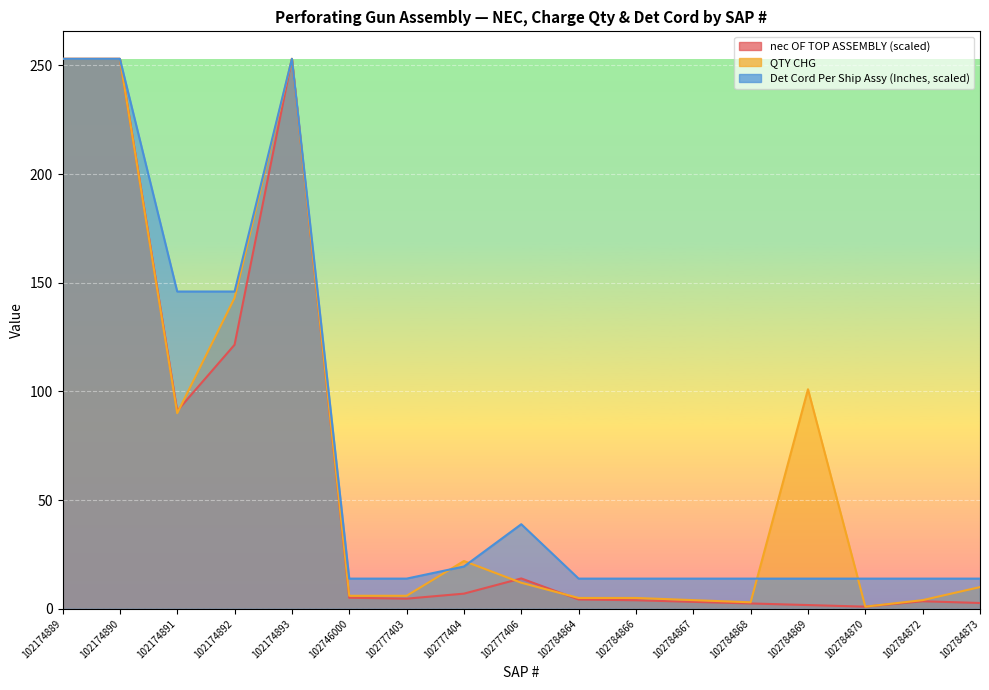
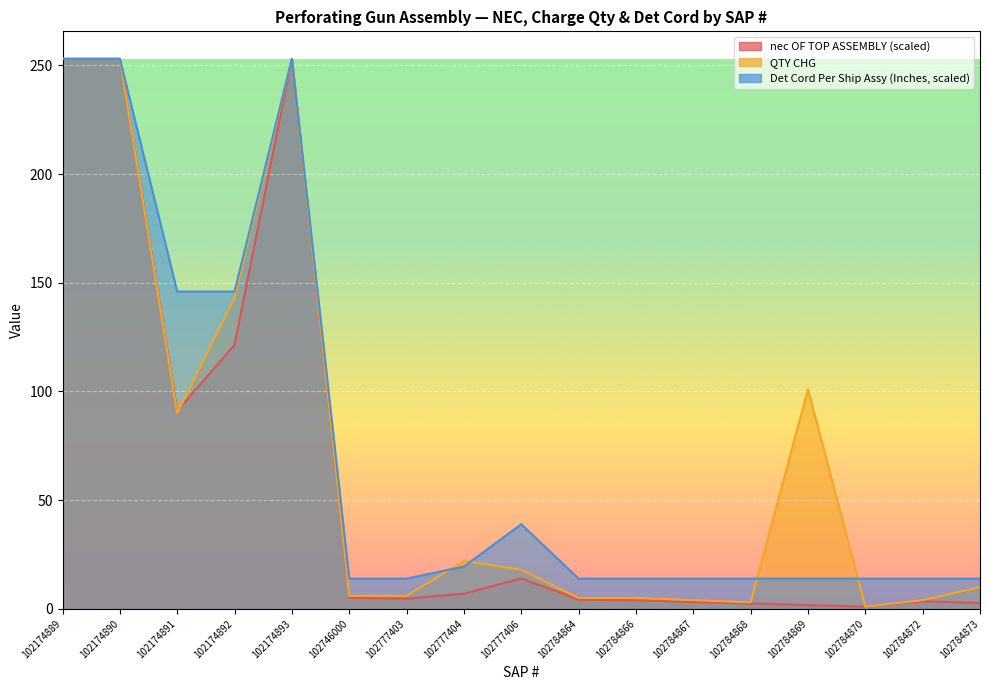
QTY CHG, 102777406: 12 -> 18
